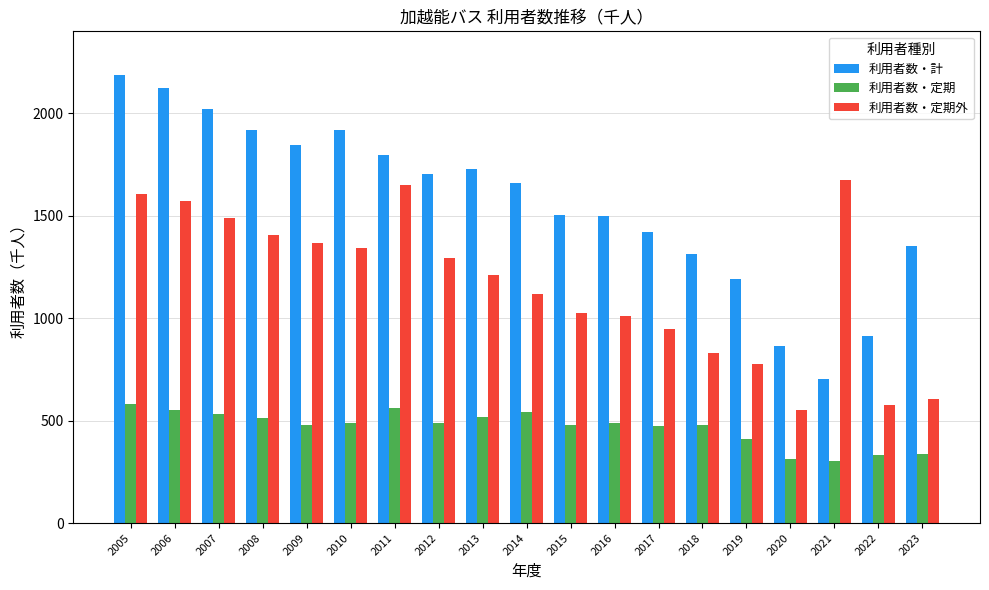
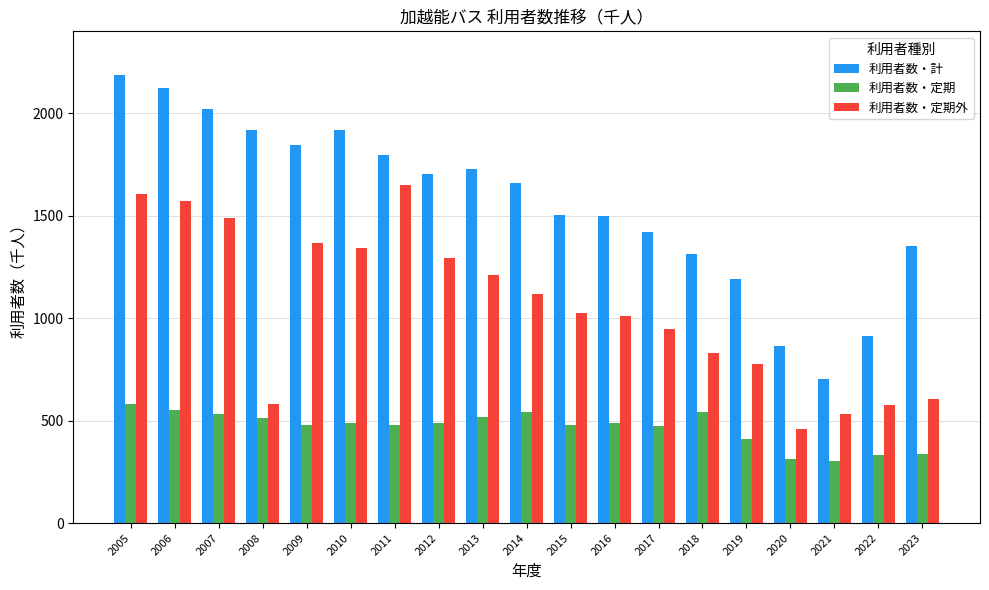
利用者数・定期外, 2008: 1410 -> 580
利用者数・定期, 2011: 560 -> 480
利用者数・定期, 2018: 480 -> 540
利用者数・定期外, 2020: 550 -> 460
利用者数・定期外, 2021: 1680 -> 530
